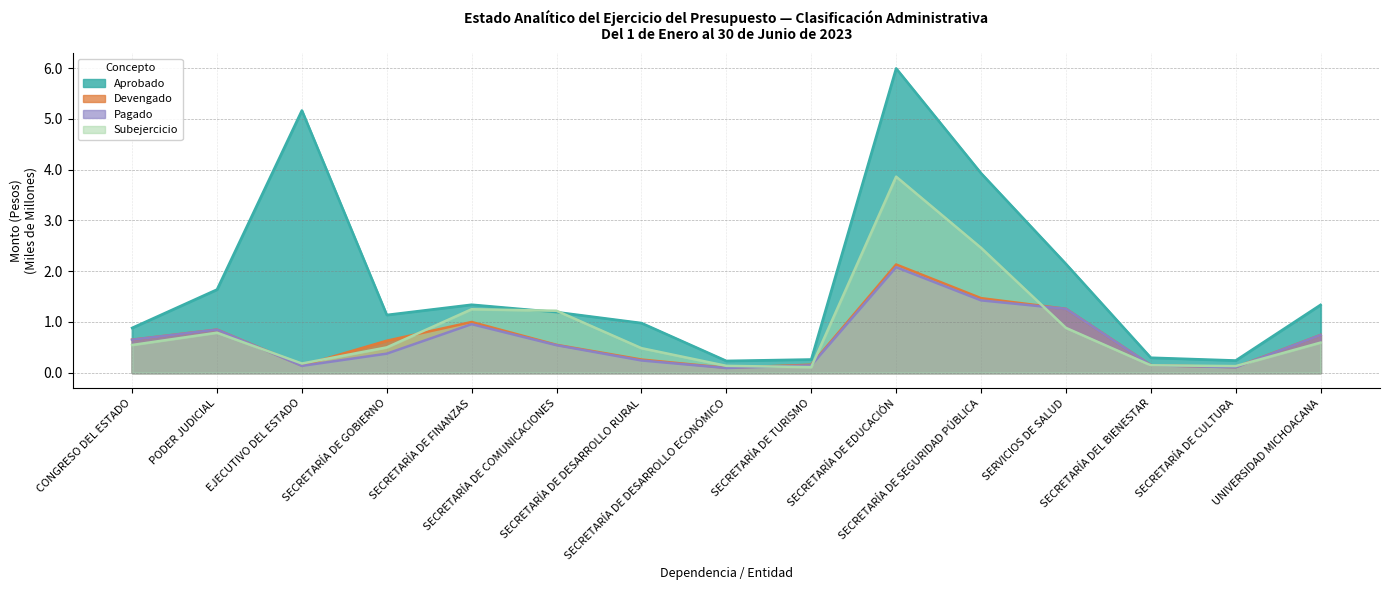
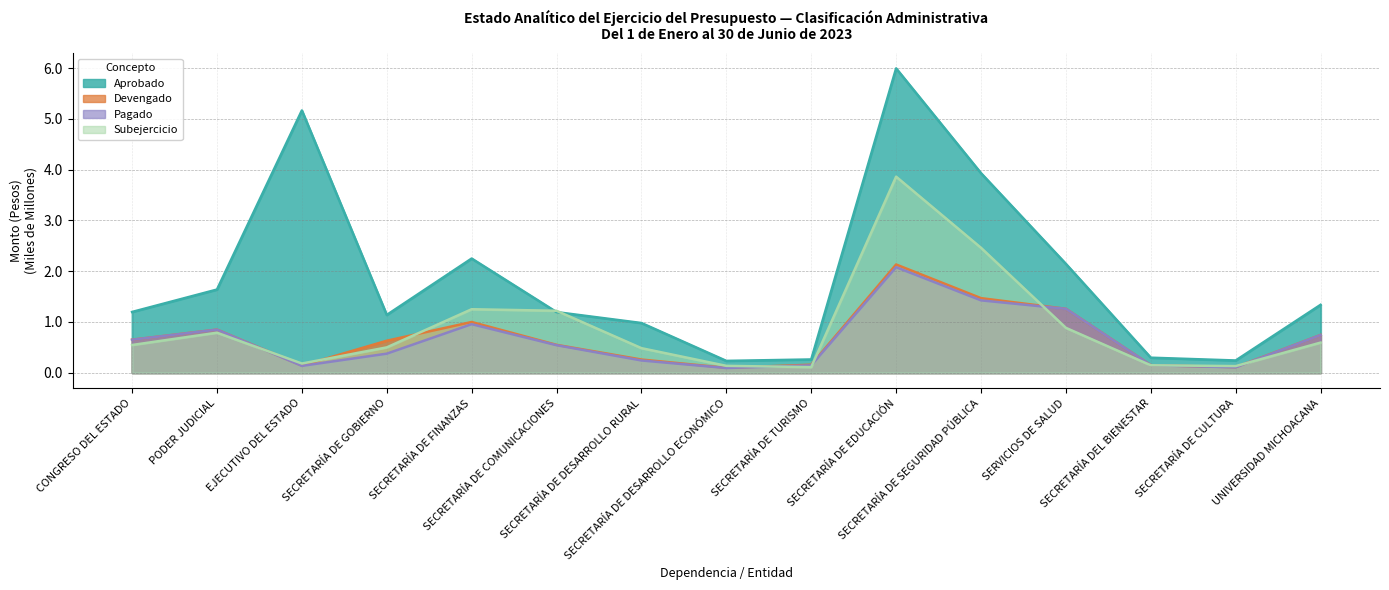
Aprobado, CONGRESO DEL ESTADO: 0.9 -> 1.2
Aprobado, SECRETARÍA DE FINANZAS: 1.3 -> 2.2
